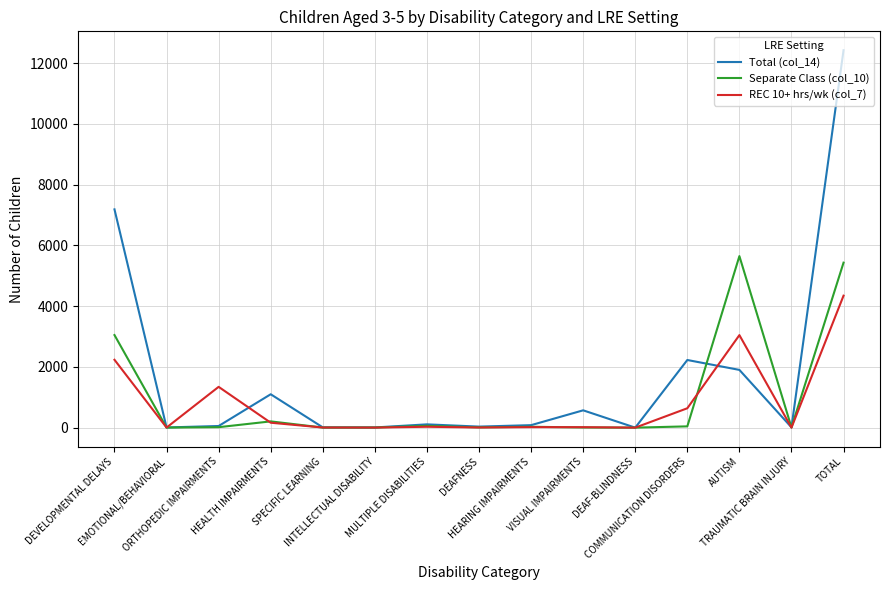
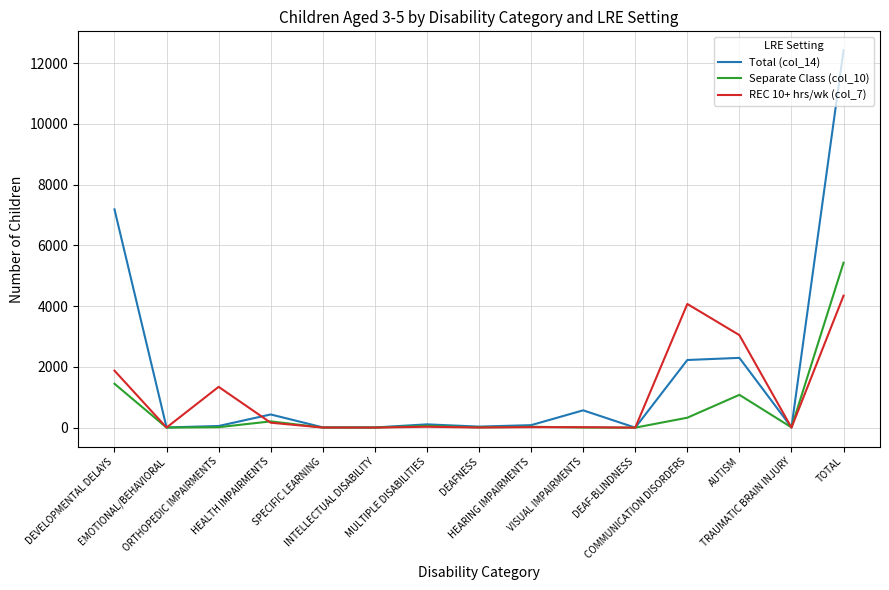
Separate Class (col_10), DEVELOPMENTAL DELAYS: 3000 -> 1400
REC 10+ hrs/wk (col_7), DEVELOPMENTAL DELAYS: 2200 -> 1900
Total (col_14), HEALTH IMPAIRMENTS: 1100 -> 400
Separate Class (col_10), COMMUNICATION DISORDERS: 0 -> 300
REC 10+ hrs/wk (col_7), COMMUNICATION DISORDERS: 600 -> 4100
Total (col_14), AUTISM: 1900 -> 2300
Separate Class (col_10), AUTISM: 5600 -> 1100
